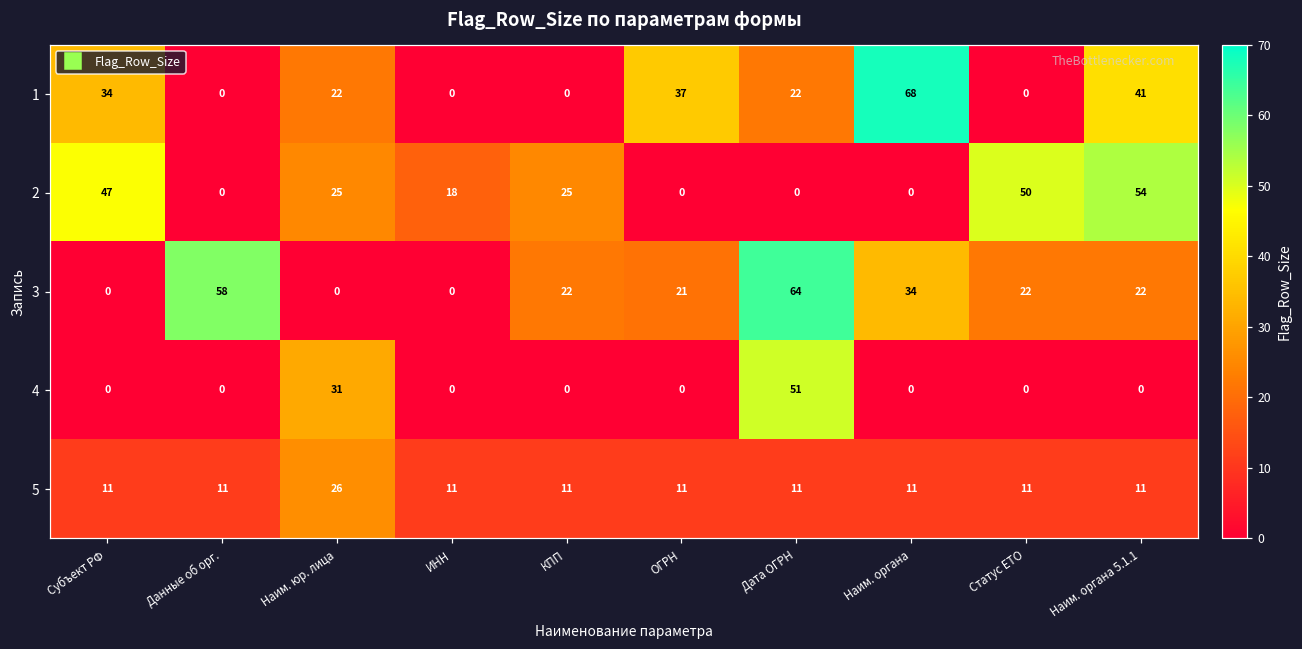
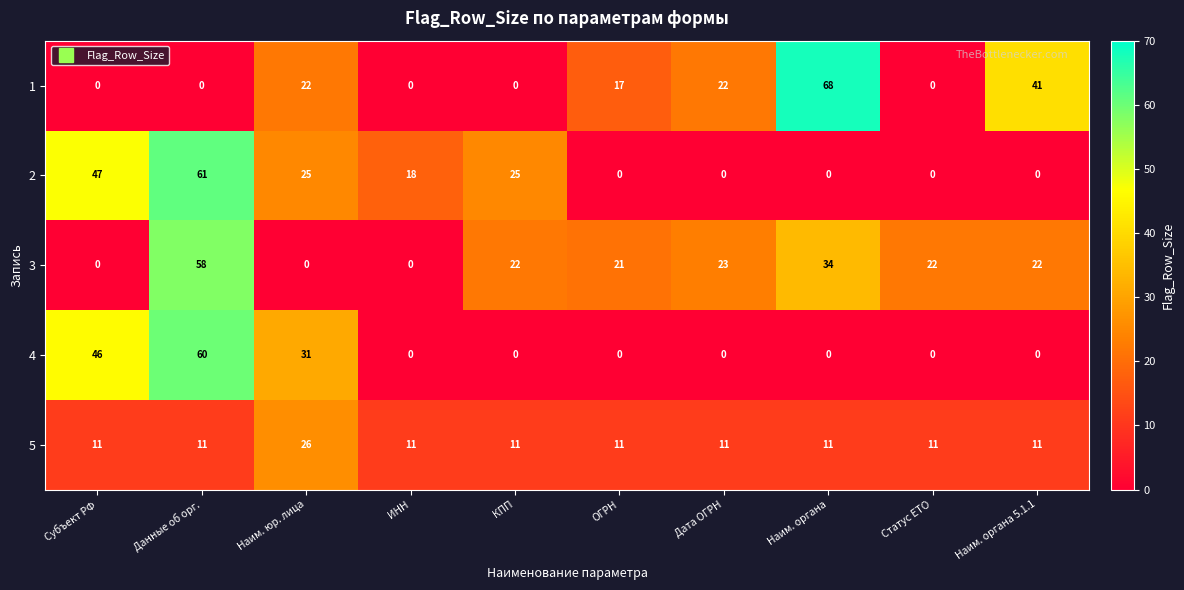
1, Субъект РФ: 34 -> 0
1, ОГРН: 37 -> 17
2, Данные об орг.: 0 -> 61
2, Статус ЕТО: 50 -> 0
2, Наим. органа 5.1.1: 54 -> 0
3, Дата ОГРН: 64 -> 23
4, Субъект РФ: 0 -> 46
4, Данные об орг.: 0 -> 60
4, Дата ОГРН: 51 -> 0
